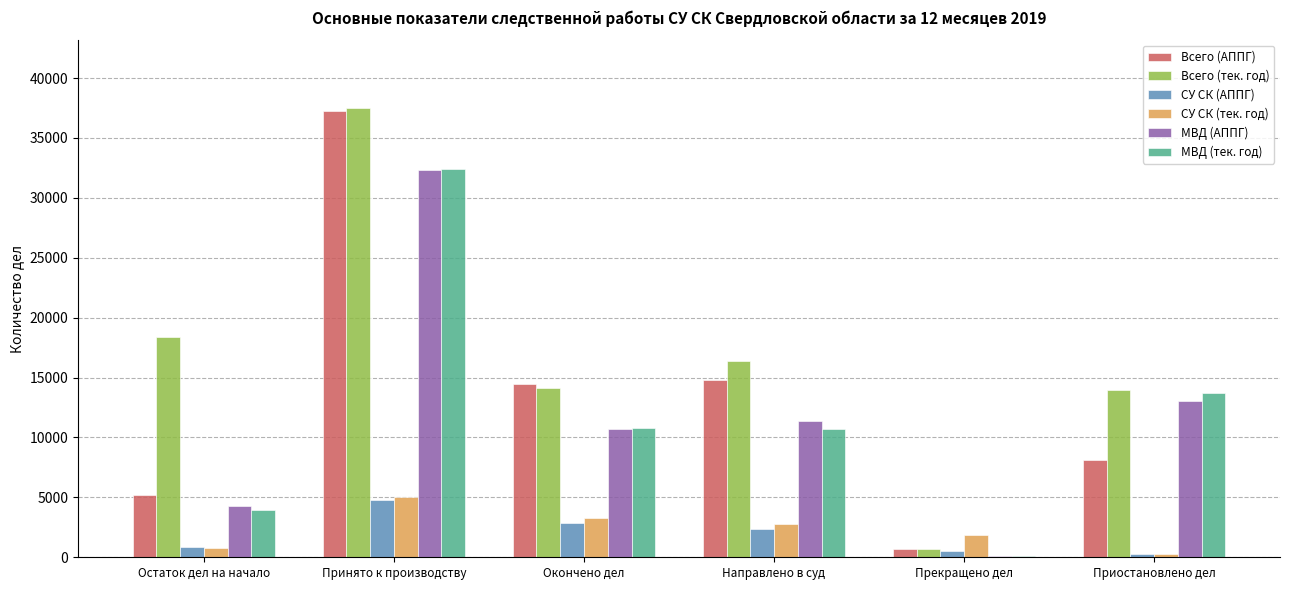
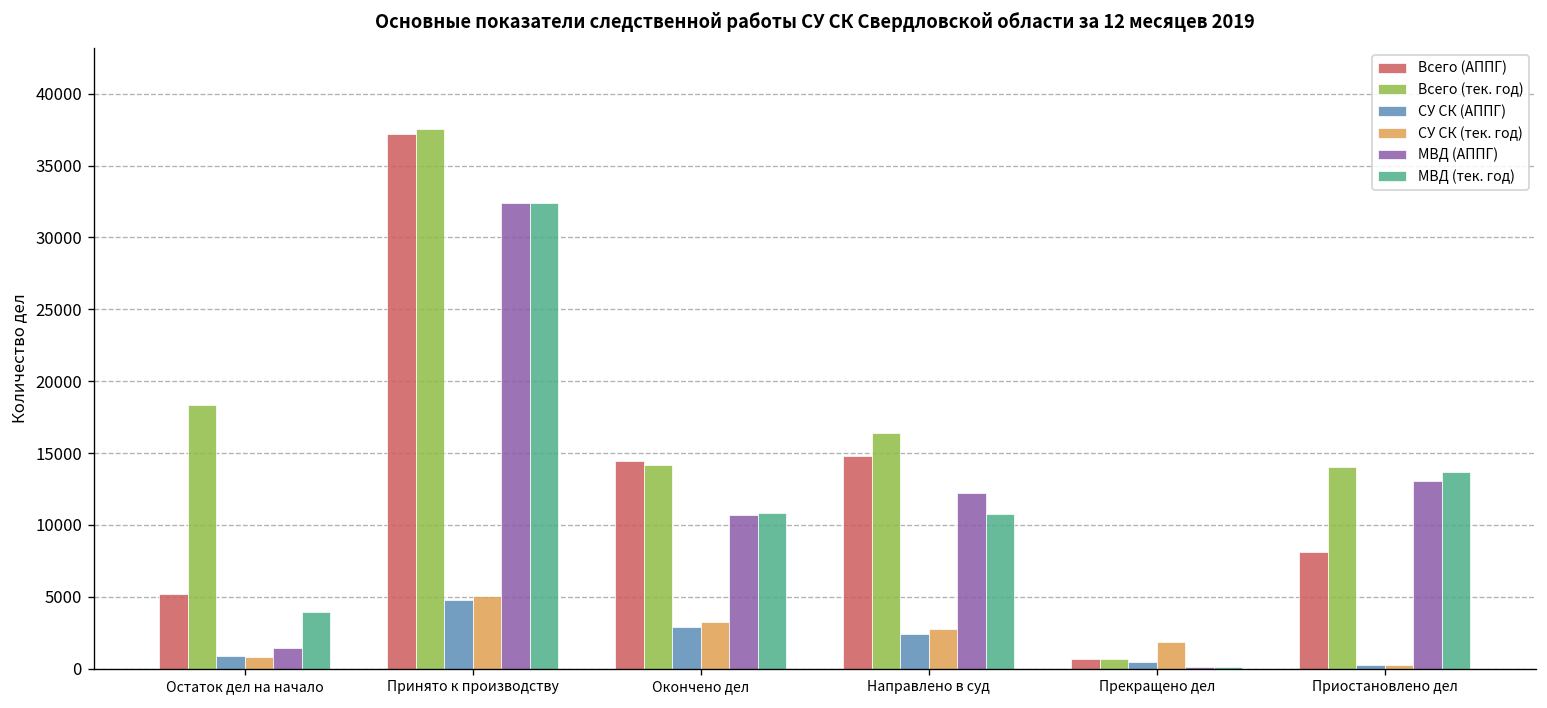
МВД (АППГ), Остаток дел на начало: 4300 -> 1500
МВД (АППГ), Направлено в суд: 11400 -> 12200
